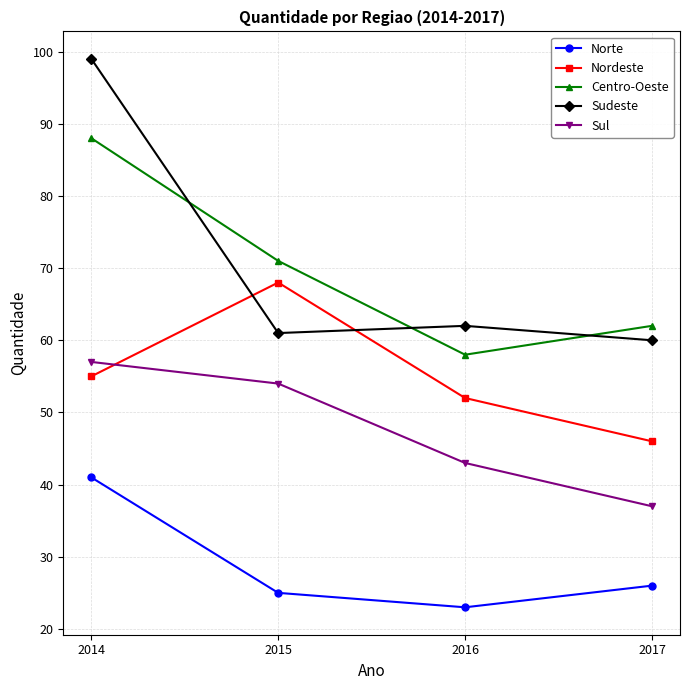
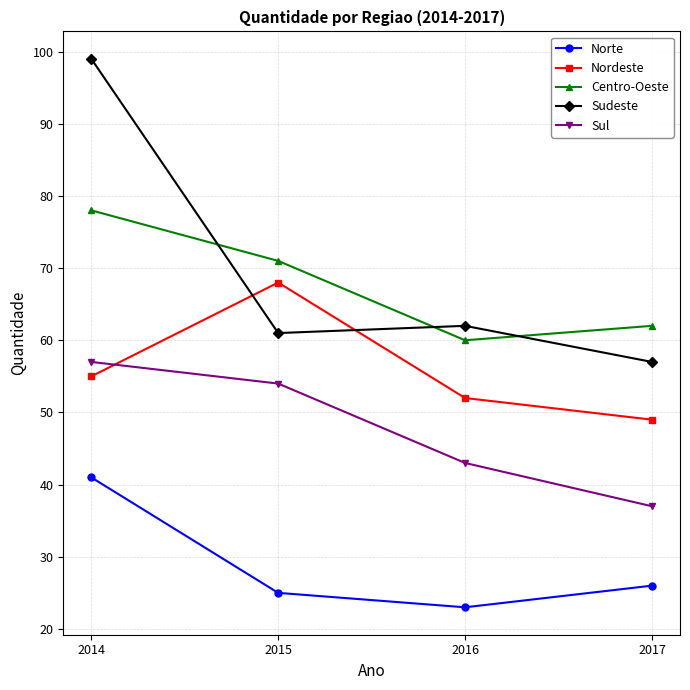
Centro-Oeste, 2014: 88 -> 78
Centro-Oeste, 2016: 58 -> 60
Nordeste, 2017: 46 -> 49
Sudeste, 2017: 60 -> 57
